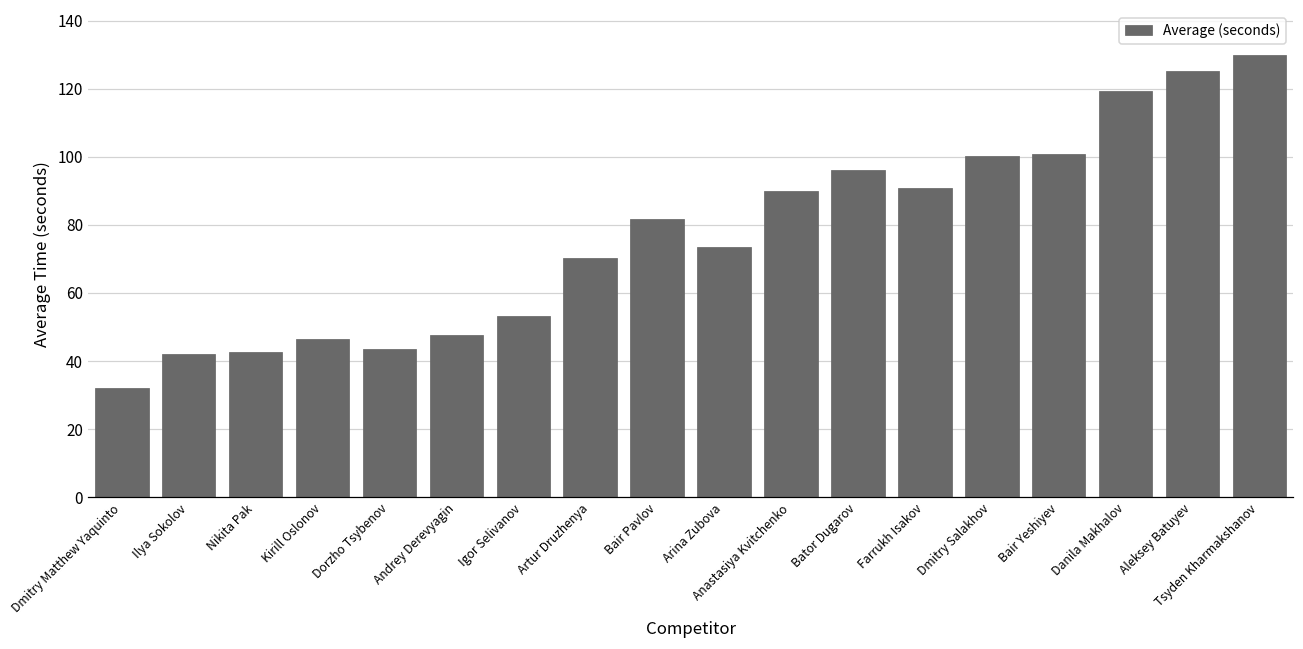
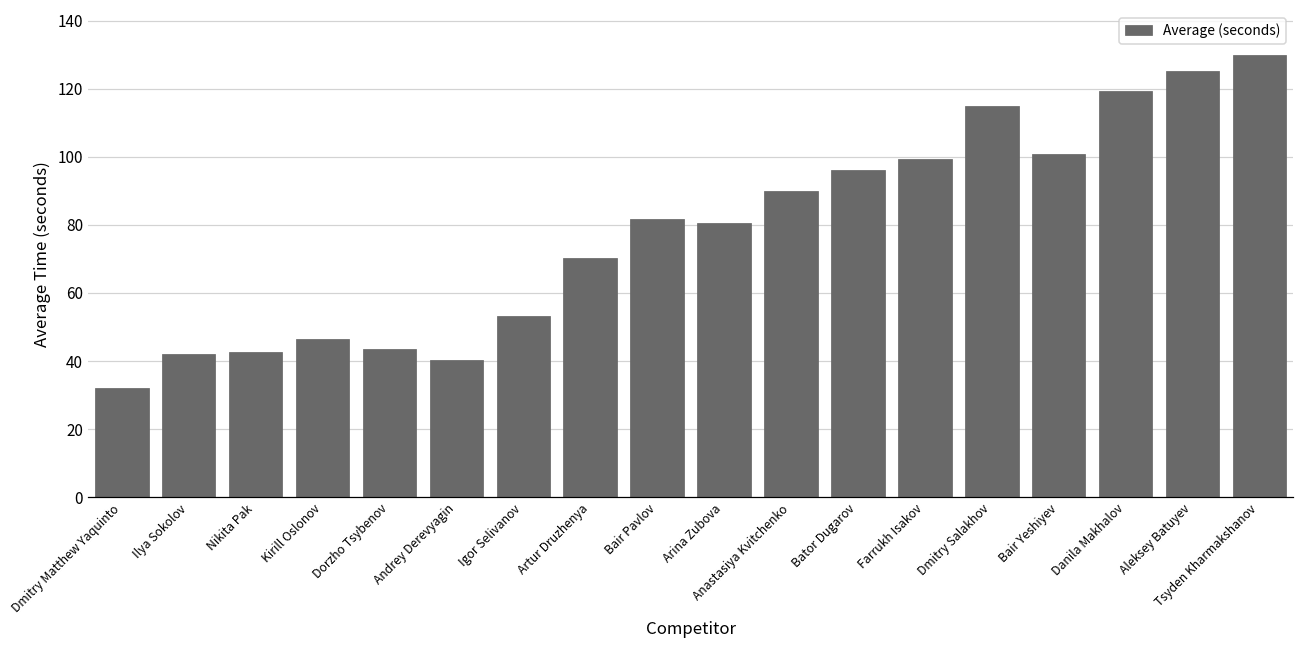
Andrey Derevyagin: 48 -> 40
Arina Zubova: 74 -> 81
Farrukh Isakov: 91 -> 99
Dmitry Salakhov: 100 -> 115
